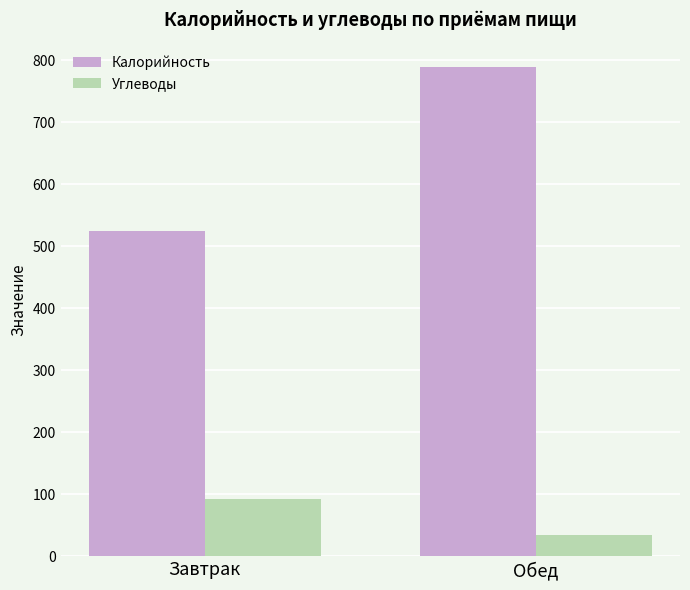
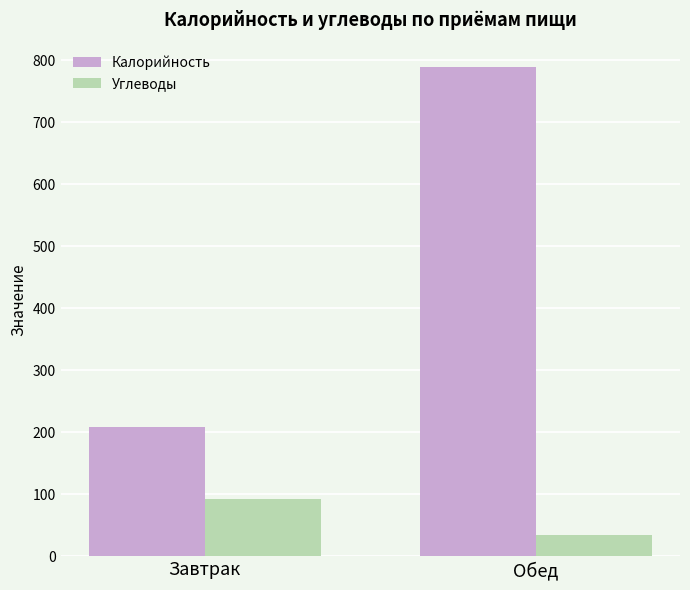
Калорийность, Завтрак: 530 -> 210
